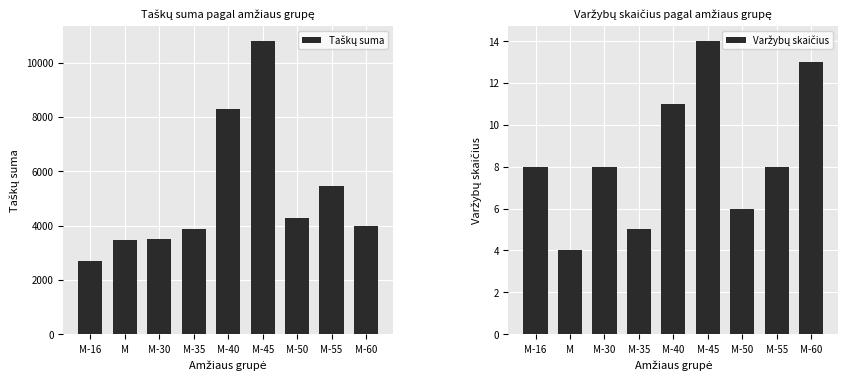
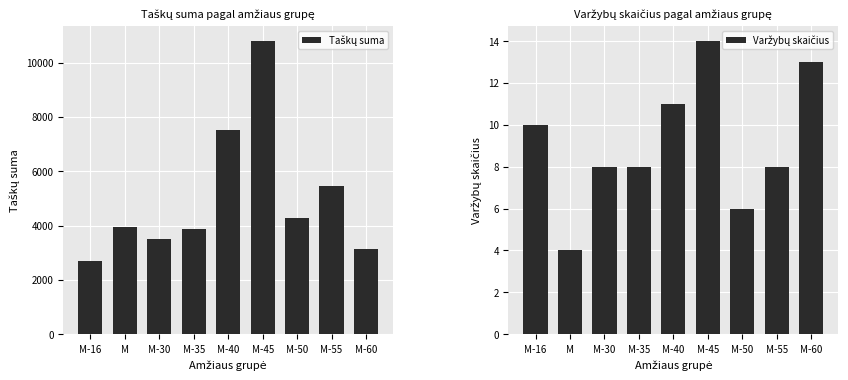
Taškų suma pagal amžiaus grupę, M: 3500 -> 4000
Taškų suma pagal amžiaus grupę, M-40: 8300 -> 7500
Taškų suma pagal amžiaus grupę, M-60: 4000 -> 3100
Varžybų skaičius pagal amžiaus grupę, M-16: 8 -> 10
Varžybų skaičius pagal amžiaus grupę, M-35: 5 -> 8
